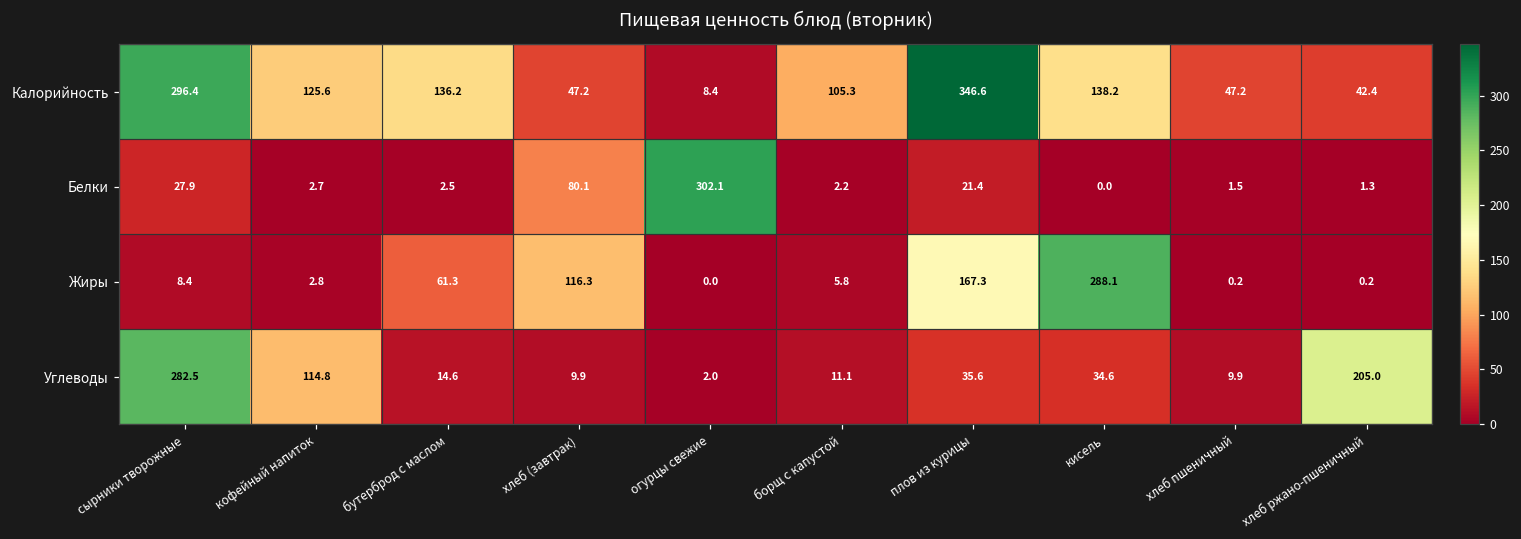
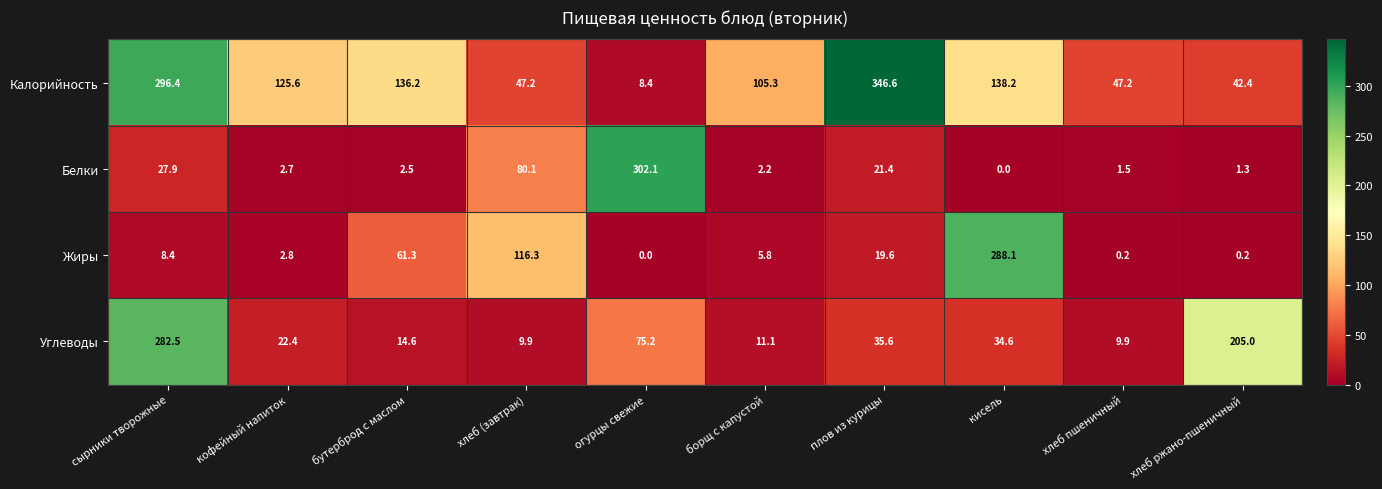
Жиры, плов из курицы: 167.3 -> 19.6
Углеводы, кофейный напиток: 114.8 -> 22.4
Углеводы, огурцы свежие: 2.0 -> 75.2
